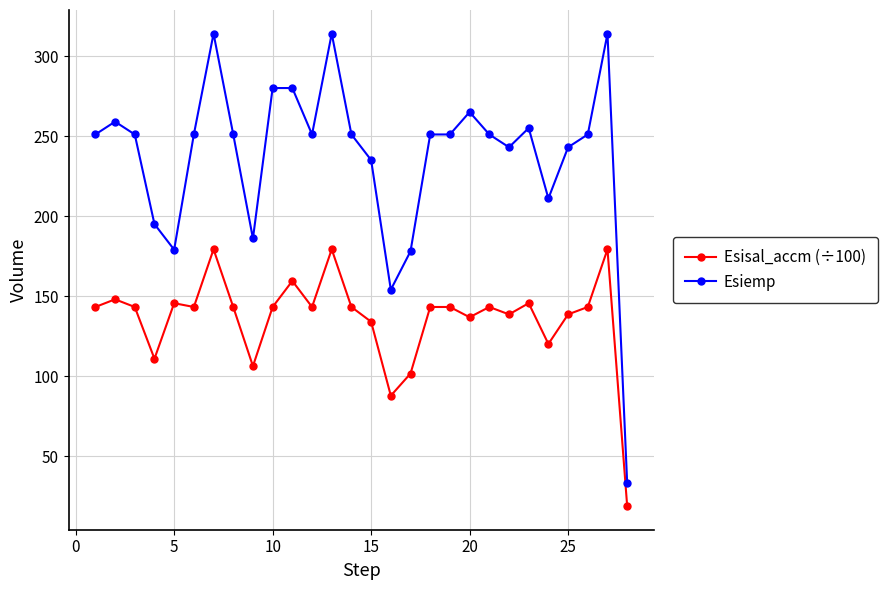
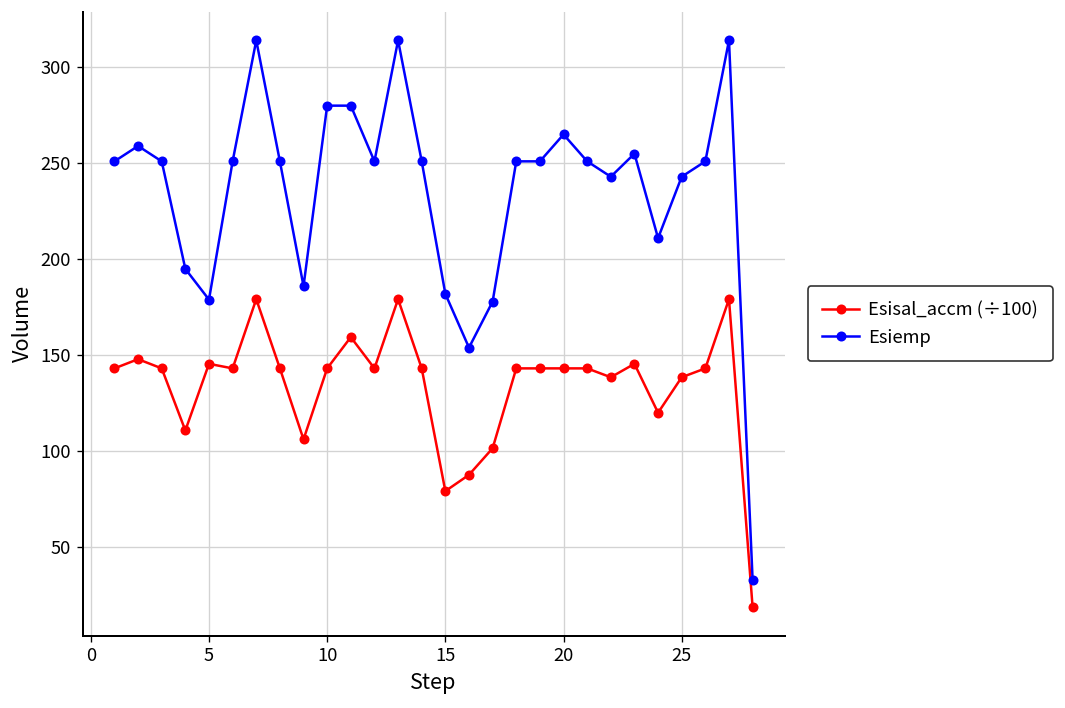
Esisal_accm (÷100), 15: 134 -> 79
Esiemp, 15: 235 -> 182
Esisal_accm (÷100), 20: 137 -> 143
